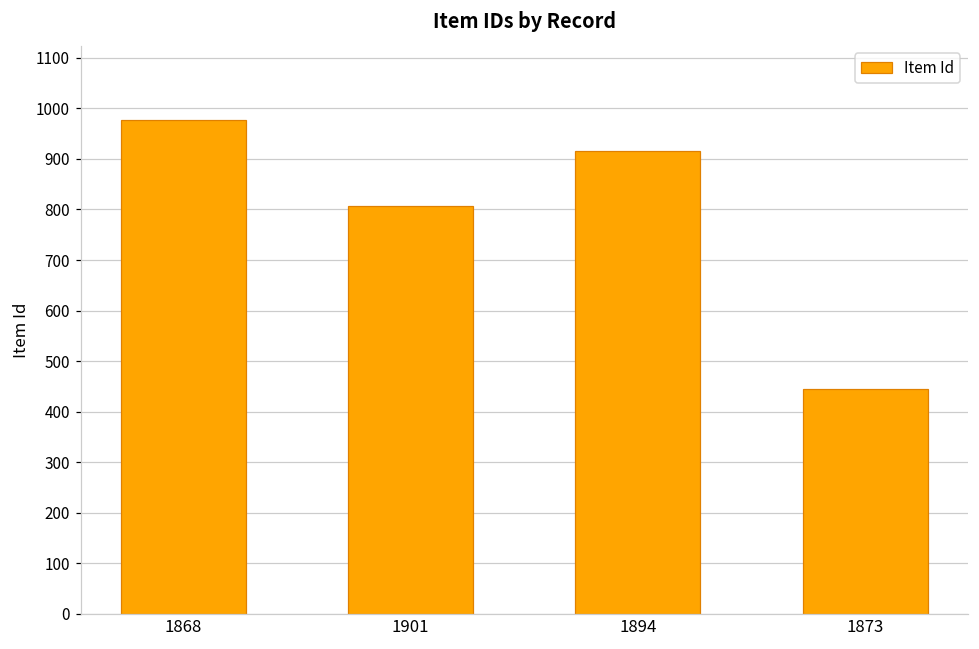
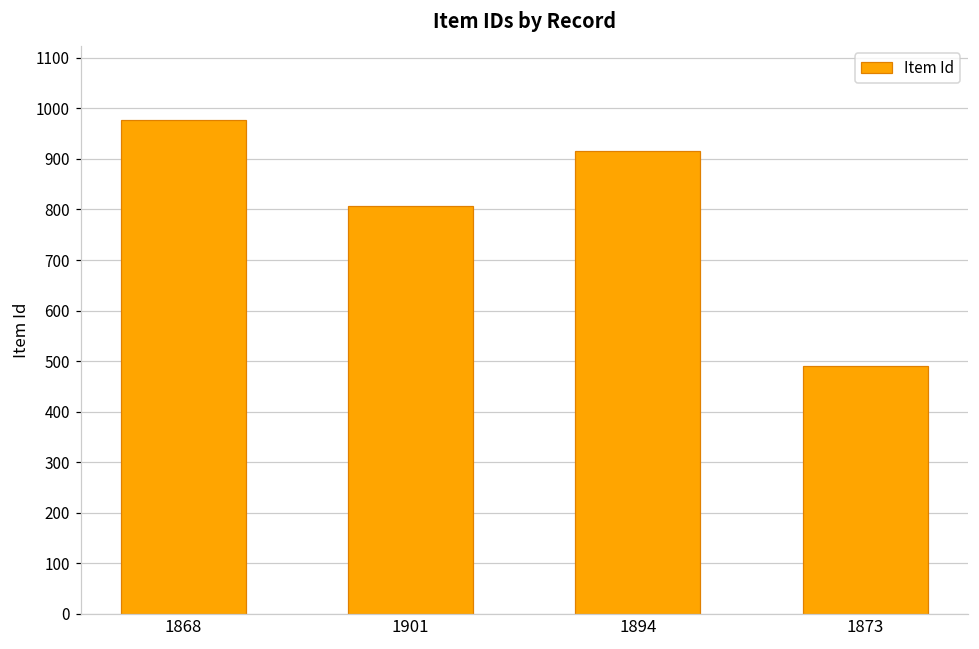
1873: 450 -> 490
